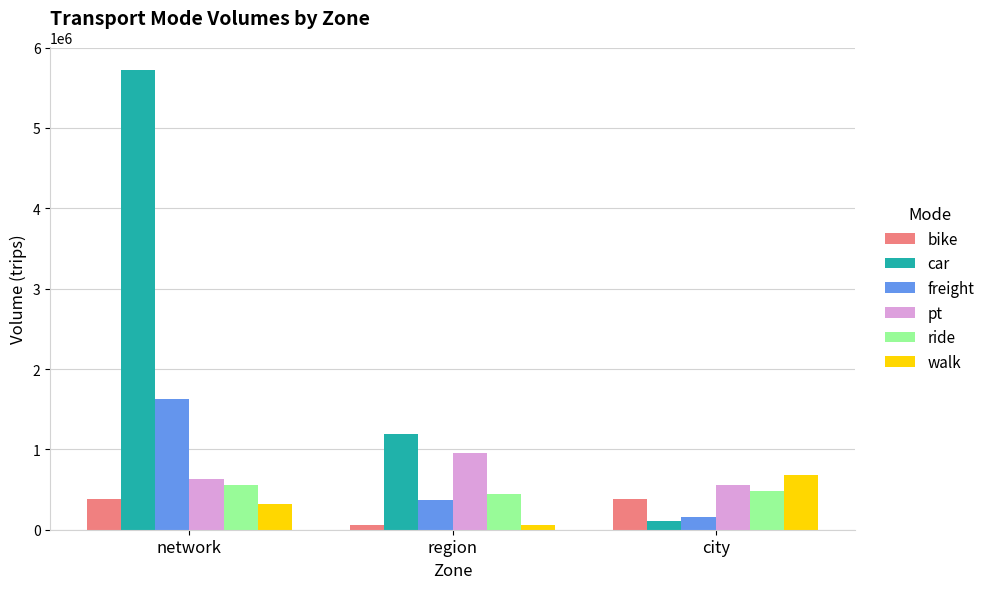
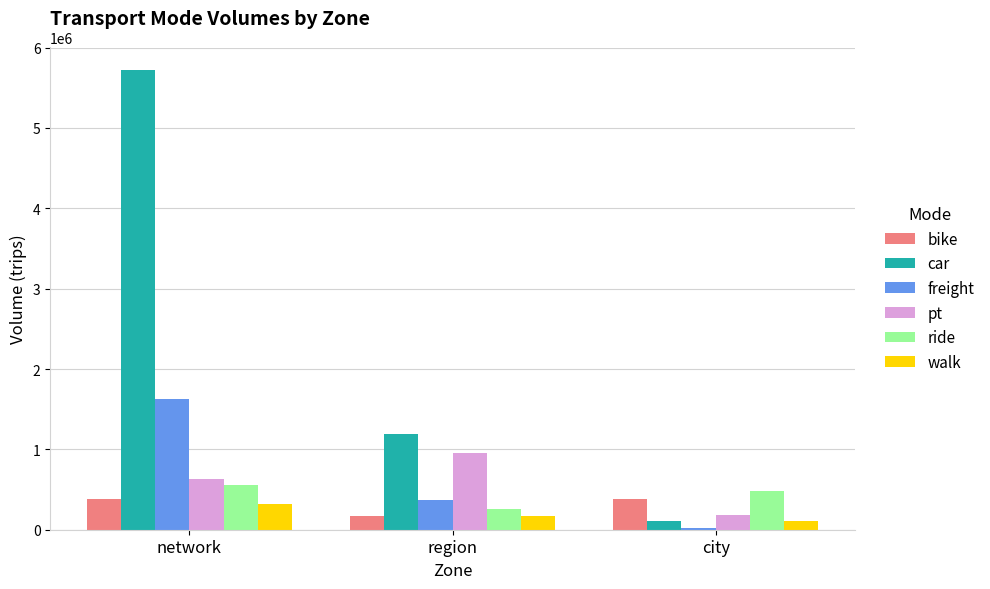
bike, region: 100000 -> 200000
ride, region: 400000 -> 300000
walk, region: 100000 -> 200000
freight, city: 200000 -> 0
pt, city: 600000 -> 200000
walk, city: 700000 -> 100000
